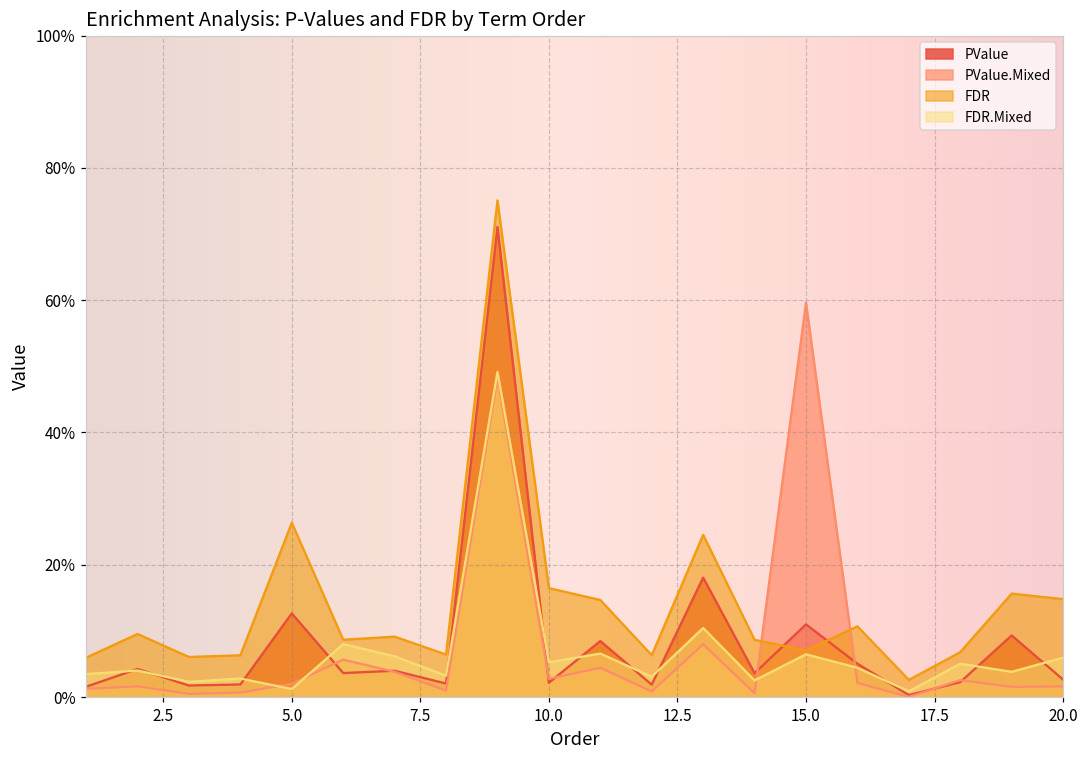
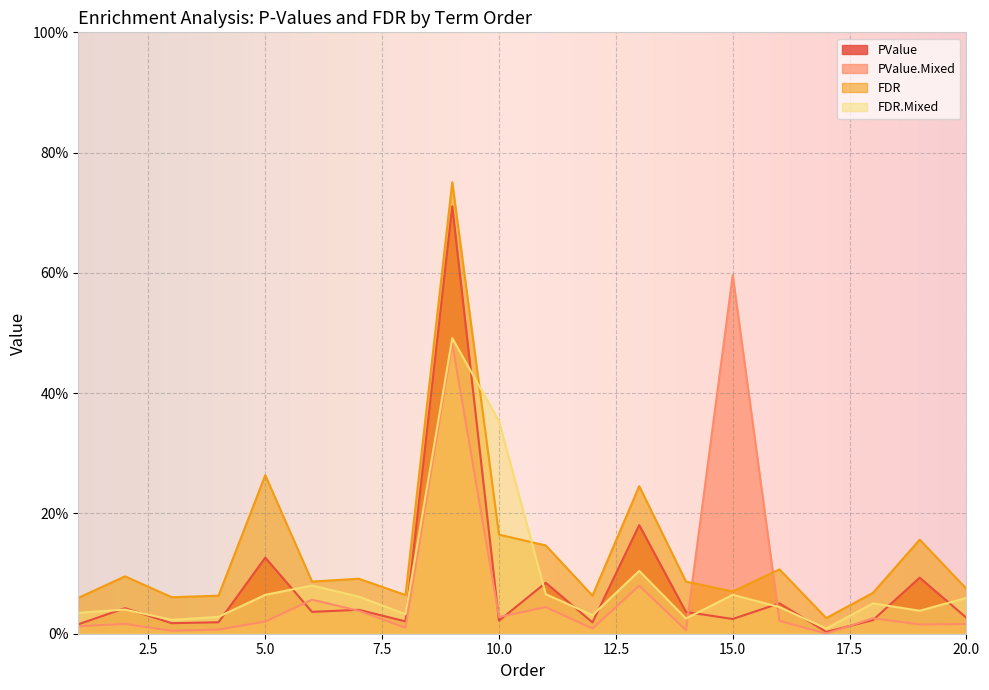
FDR.Mixed, 5.0: 1% -> 6%
FDR.Mixed, 10.0: 5% -> 35%
PValue, 15.0: 11% -> 2%
FDR, 20.0: 15% -> 7%
